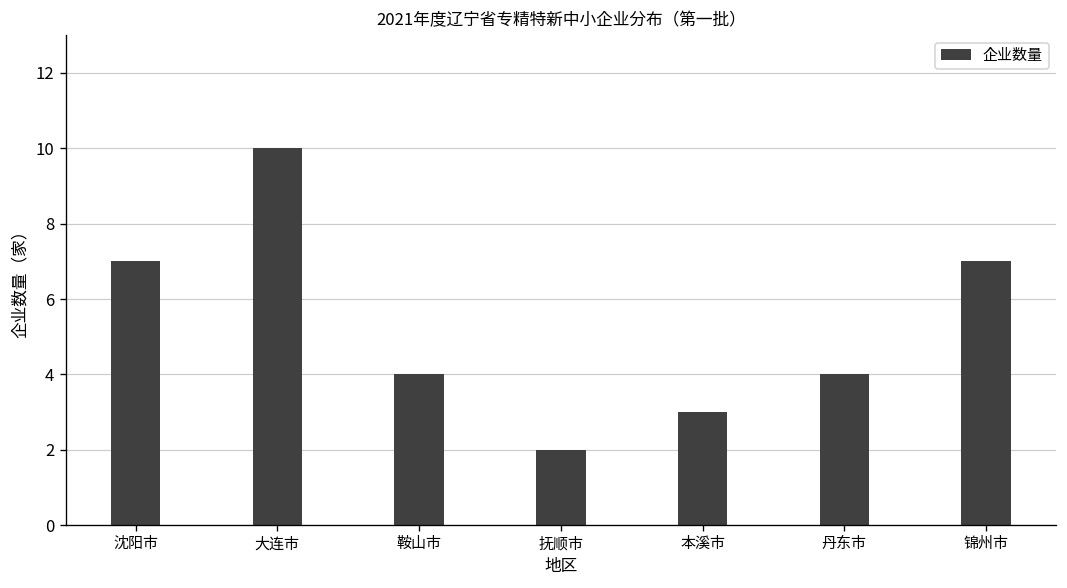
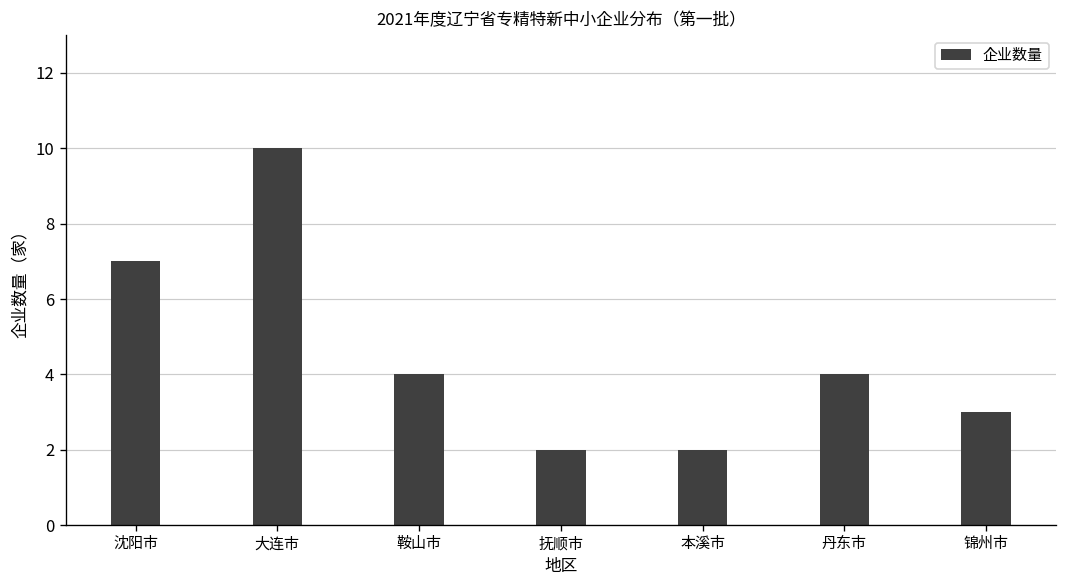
本溪市: 3 -> 2
锦州市: 7 -> 3
